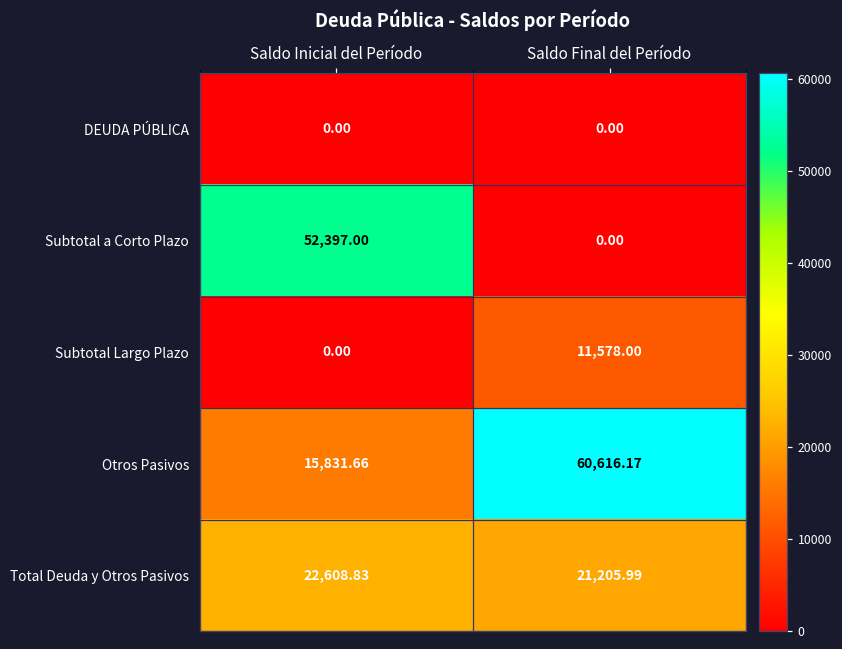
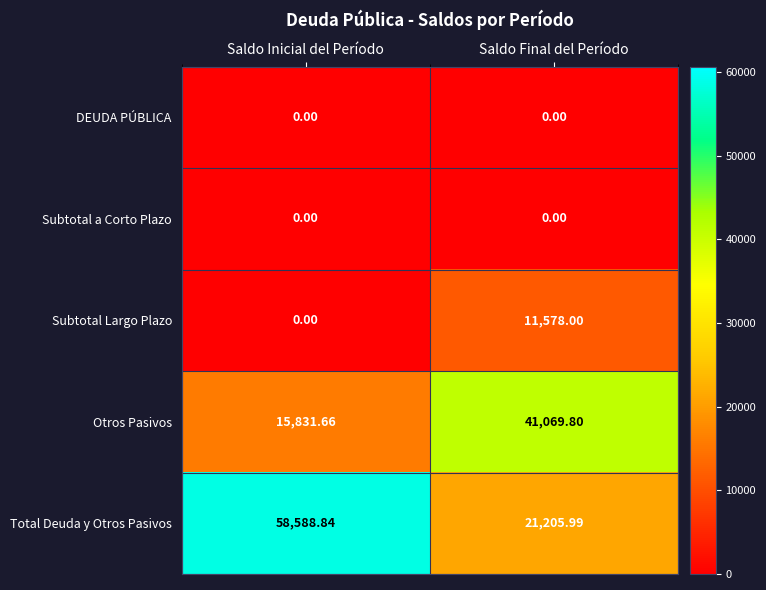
Subtotal a Corto Plazo, Saldo Inicial del Período: 52,397.00 -> 0.00
Otros Pasivos, Saldo Final del Período: 60,616.17 -> 41,069.80
Total Deuda y Otros Pasivos, Saldo Inicial del Período: 22,608.83 -> 58,588.84
